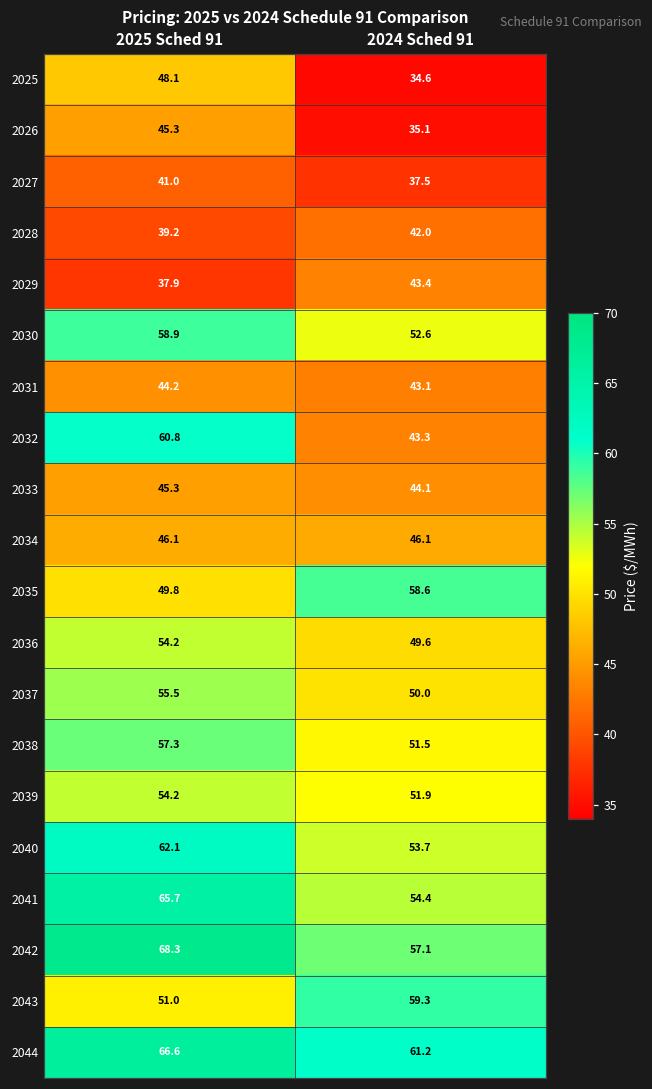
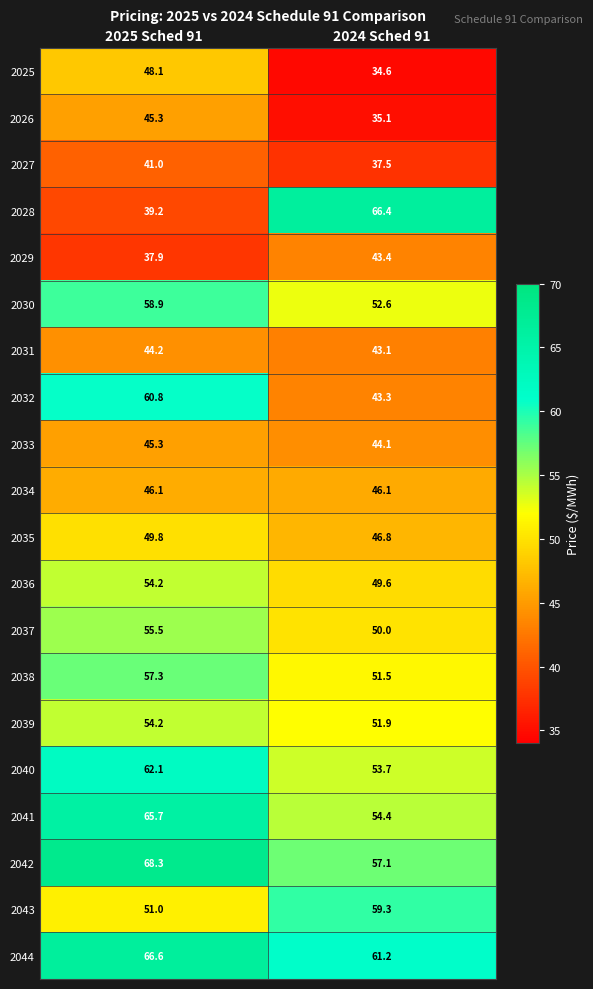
2028, 2024 Sched 91: 42.0 -> 66.4
2035, 2024 Sched 91: 58.6 -> 46.8
